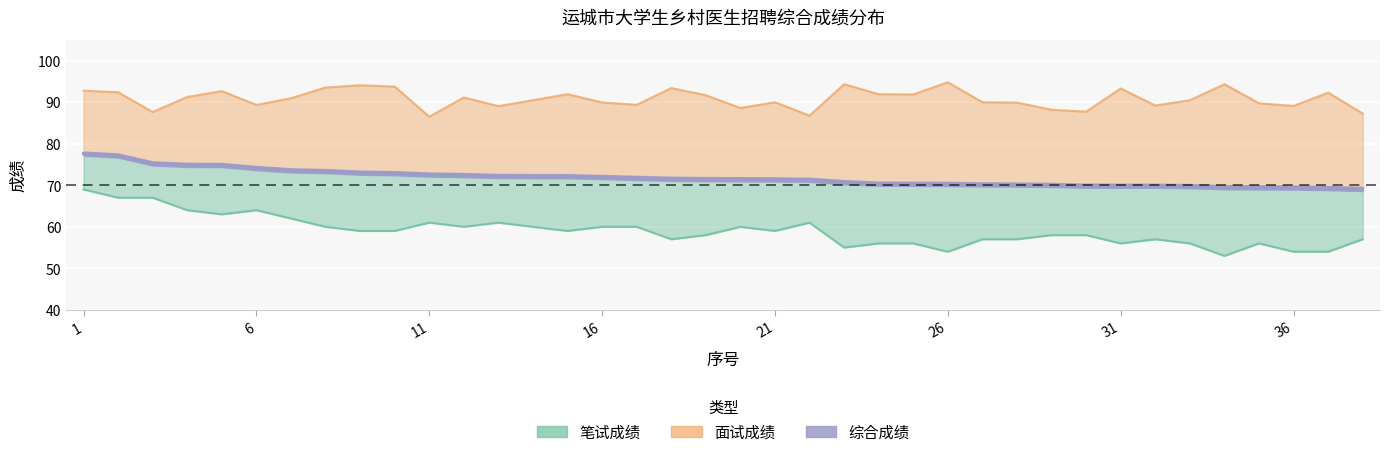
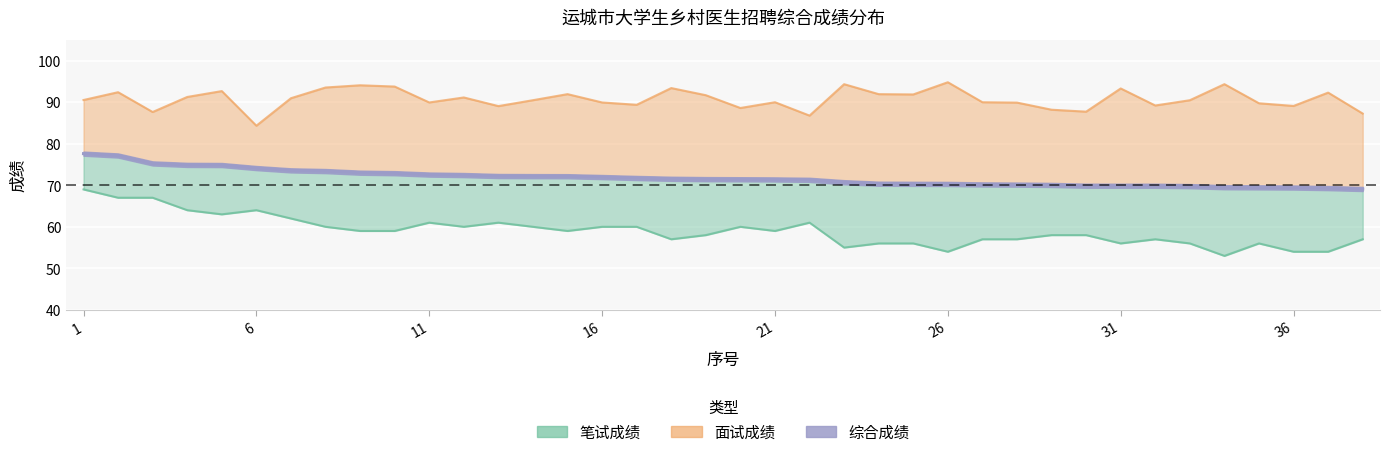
面试成绩, 1: 93 -> 91
面试成绩, 6: 89 -> 84
面试成绩, 11: 87 -> 90
